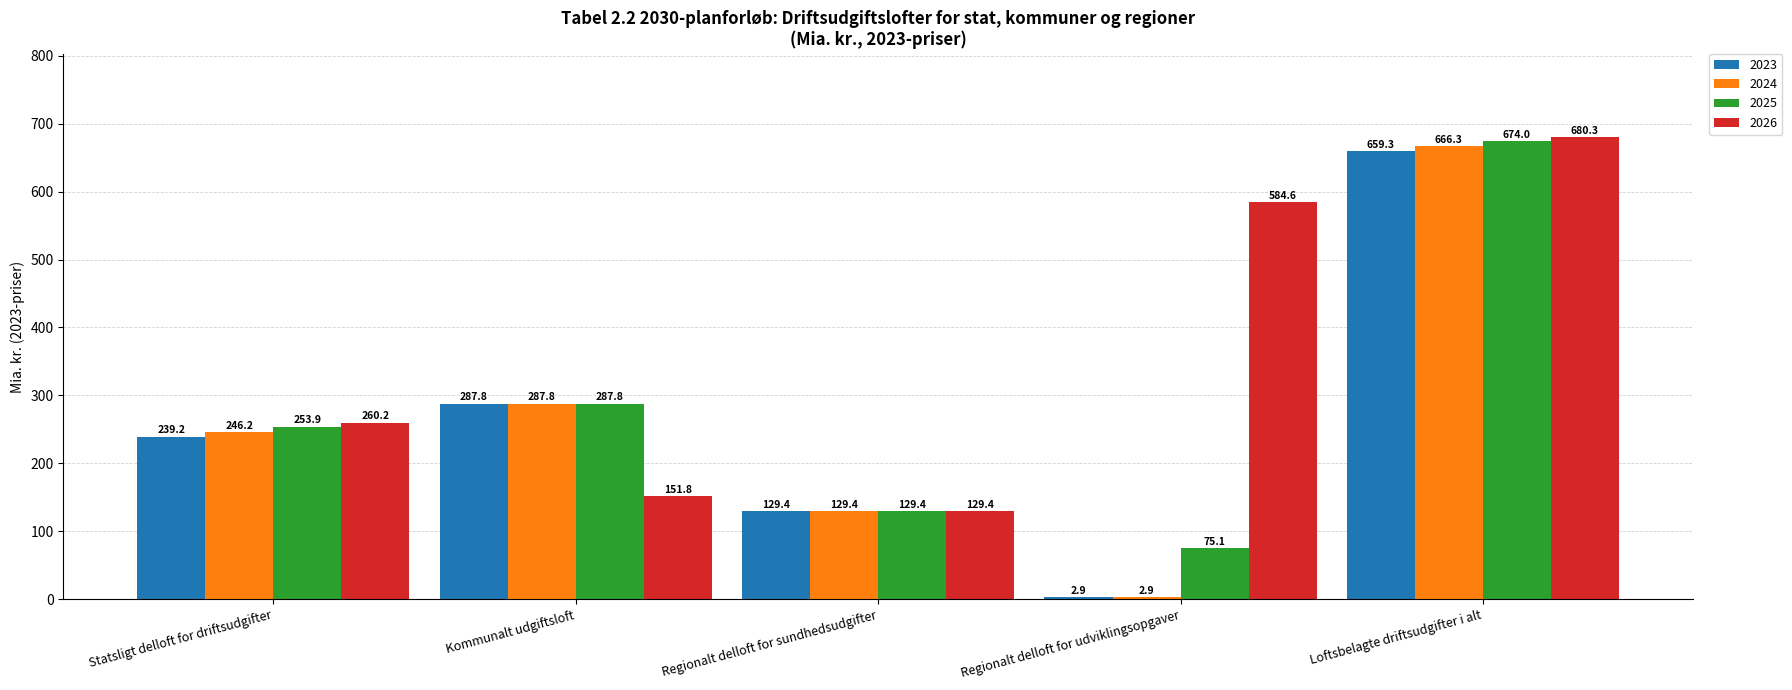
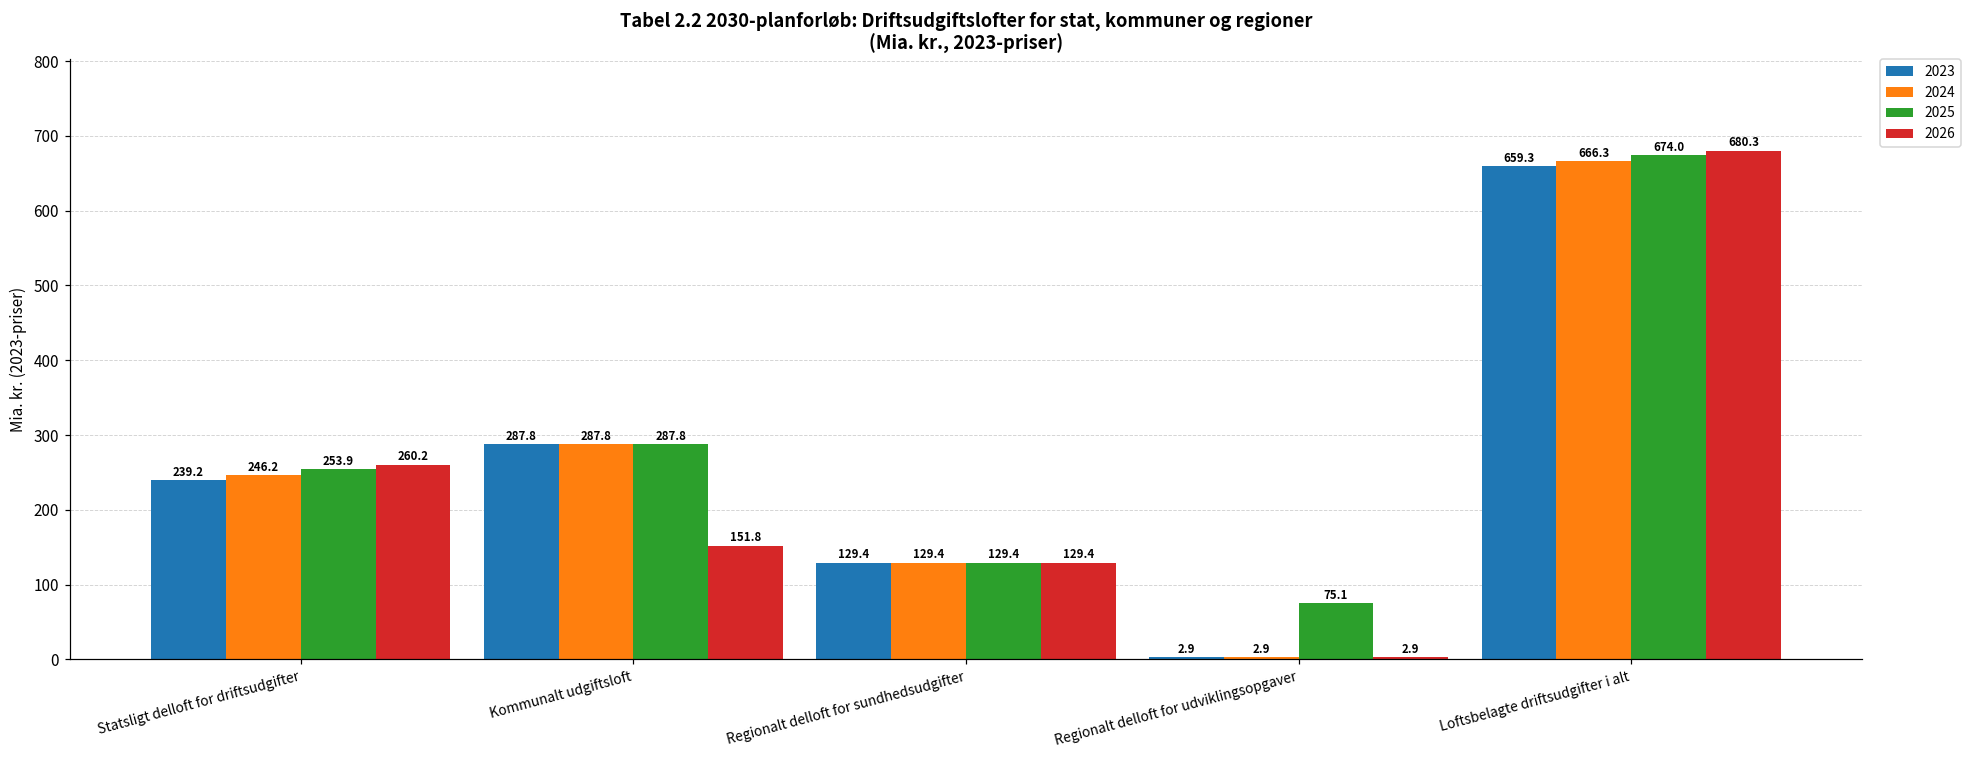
2026, Regionalt delloft for udviklingsopgaver: 584.6 -> 2.9
